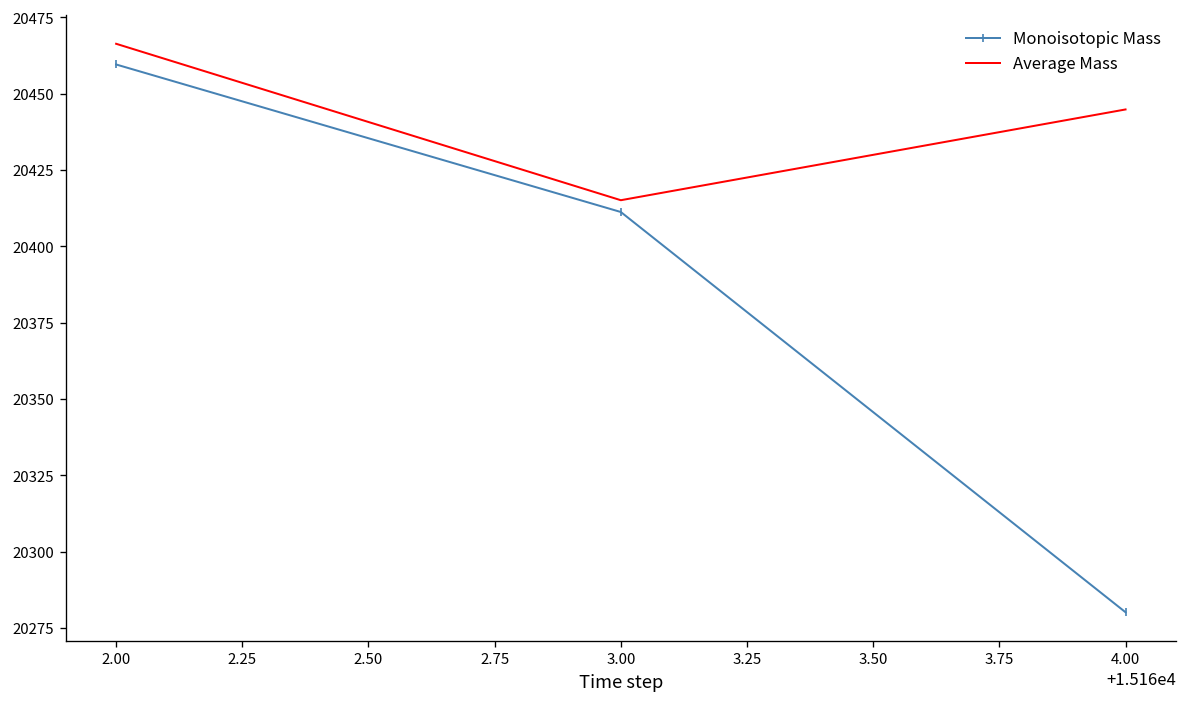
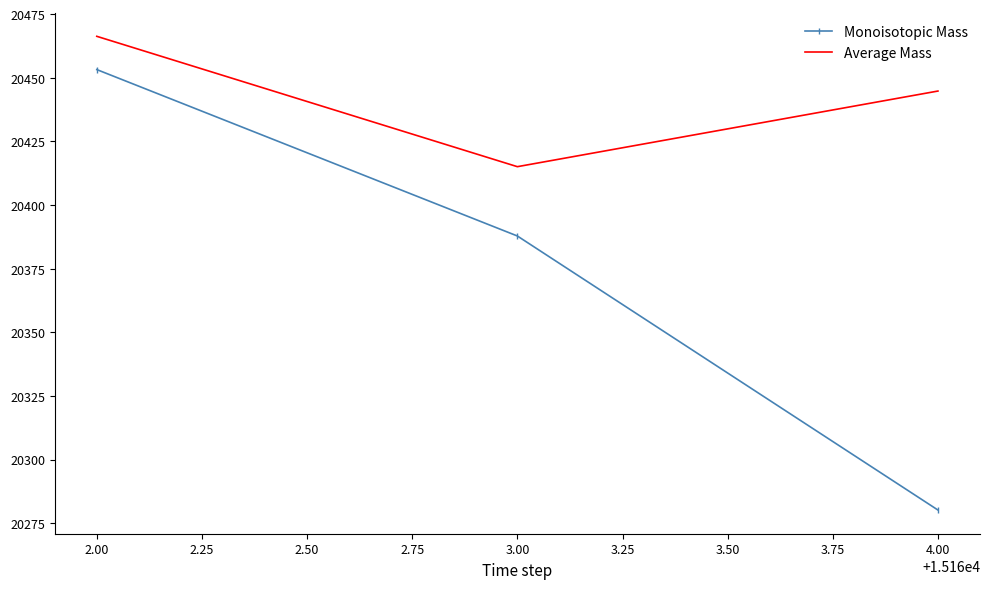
Monoisotopic Mass, 2.00: 20460 -> 20453
Monoisotopic Mass, 3.00: 20411 -> 20388
